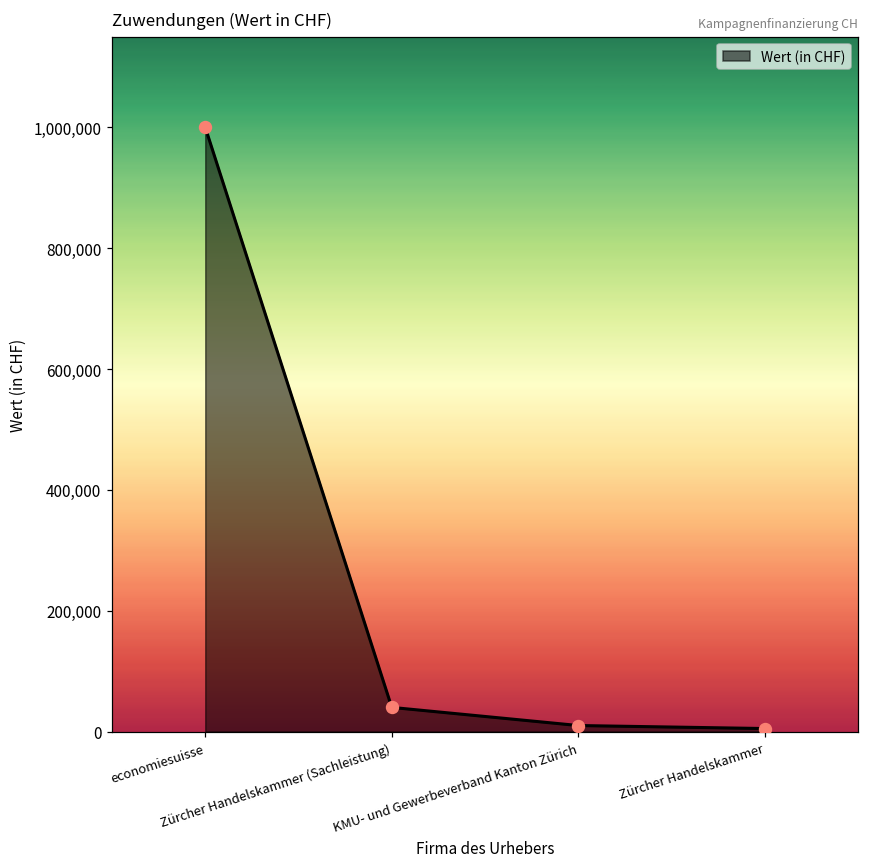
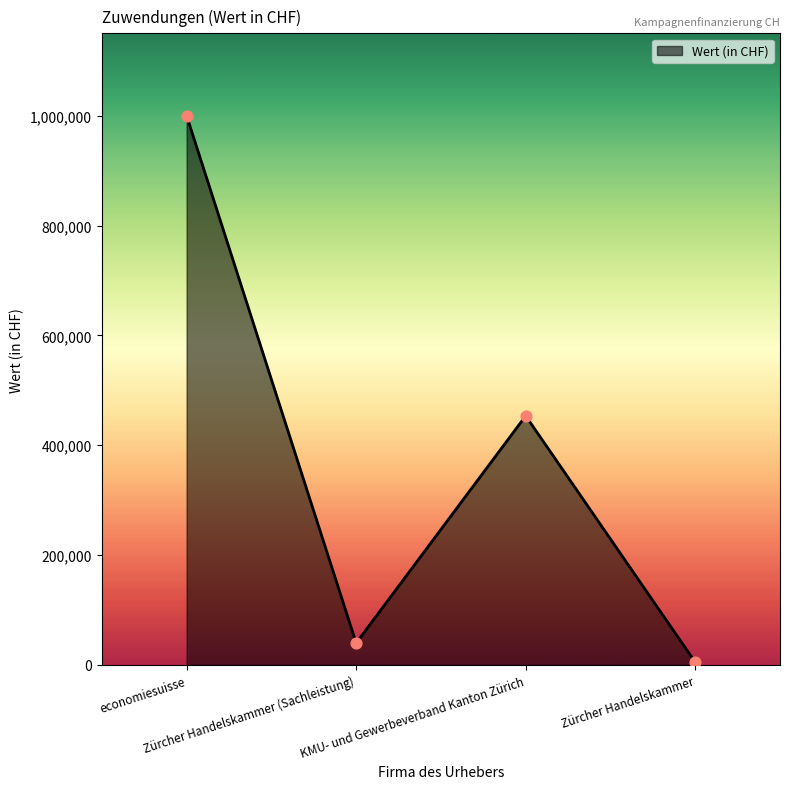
KMU- und Gewerbeverband Kanton Zürich: 10,000 -> 450,000
